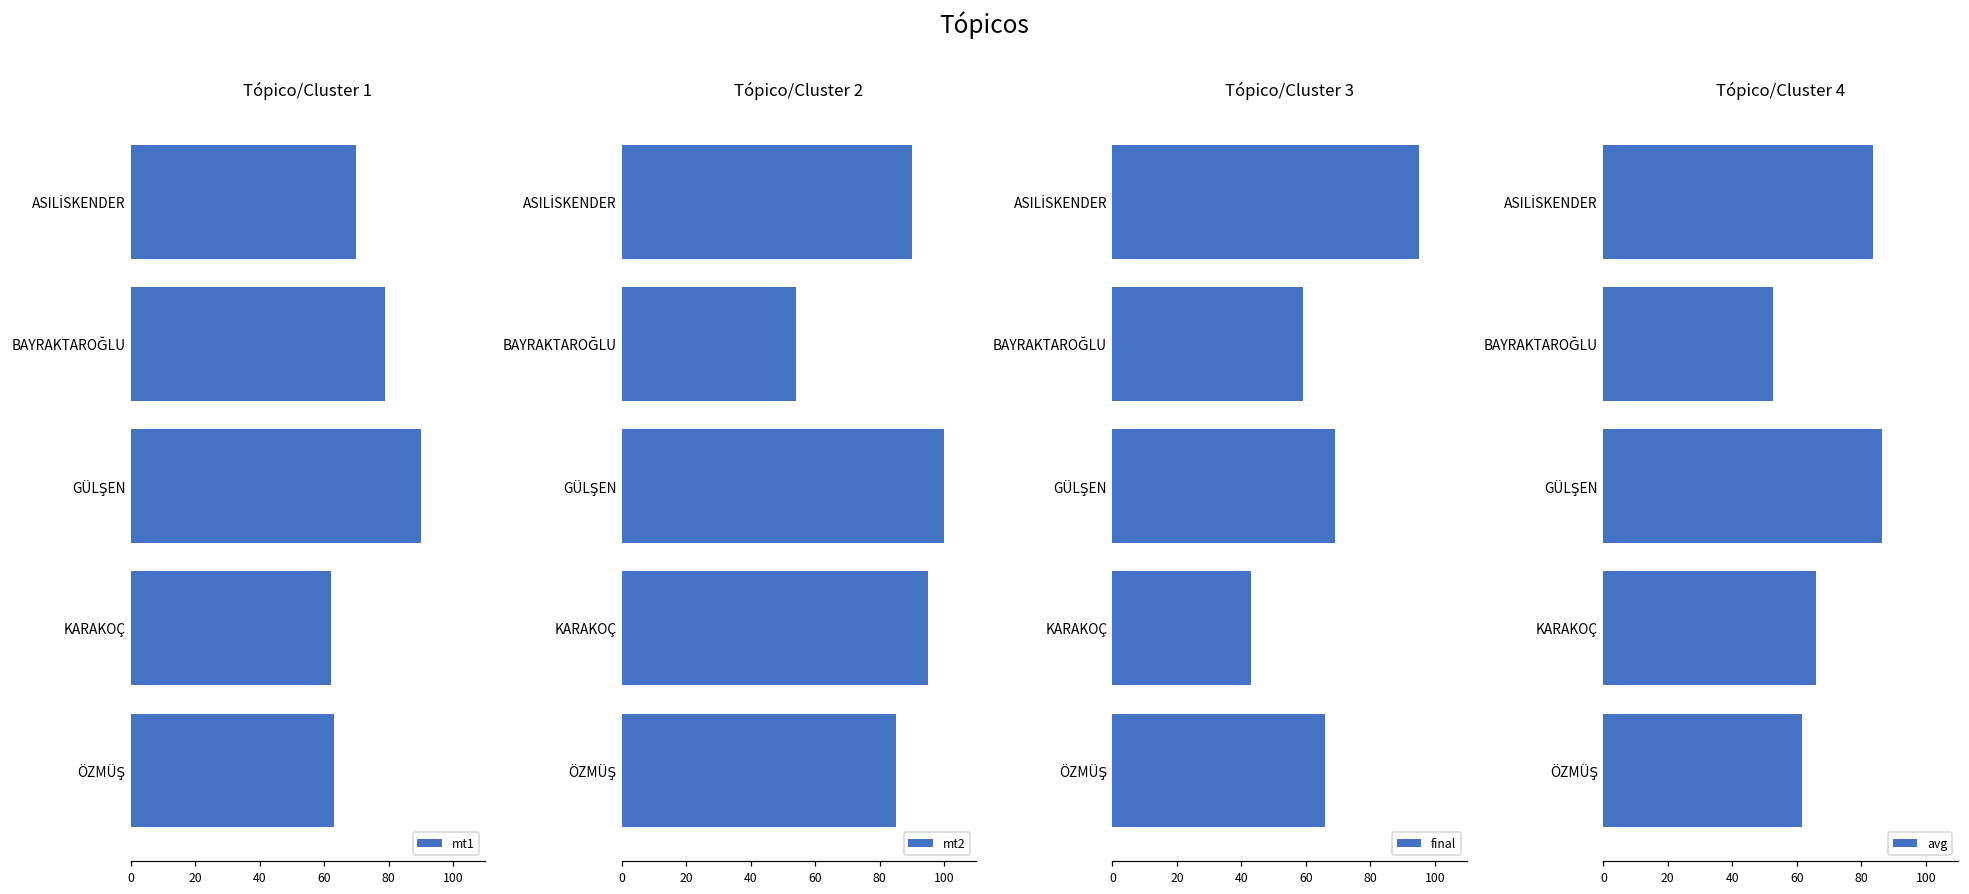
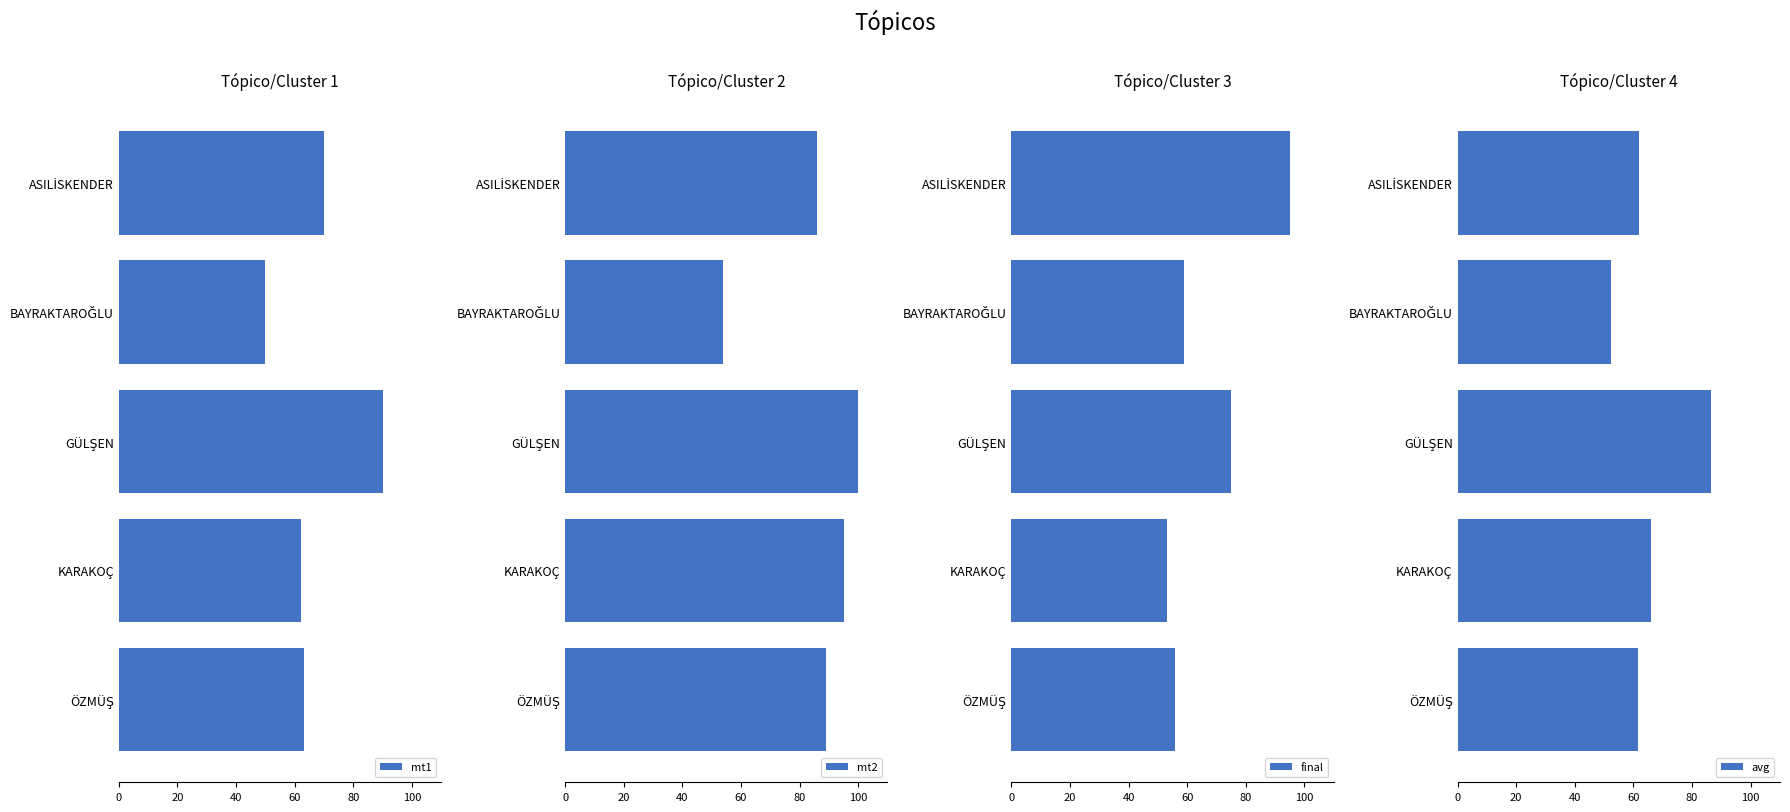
Tópico/Cluster 1, BAYRAKTAROĞLU: 79 -> 50
Tópico/Cluster 2, ASILİSKENDER: 90 -> 86
Tópico/Cluster 2, ÖZMÜŞ: 85 -> 89
Tópico/Cluster 3, GÜLŞEN: 69 -> 75
Tópico/Cluster 3, KARAKOÇ: 43 -> 53
Tópico/Cluster 3, ÖZMÜŞ: 66 -> 56
Tópico/Cluster 4, ASILİSKENDER: 84 -> 62
